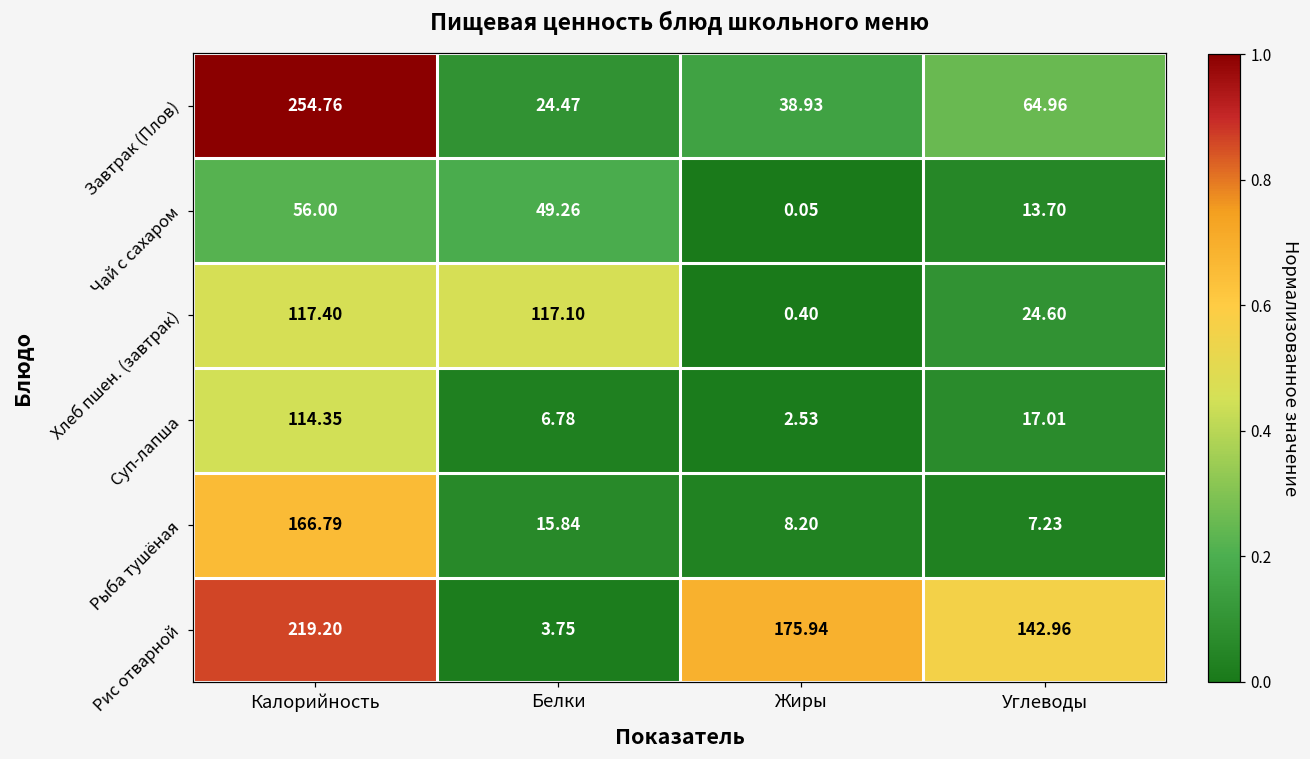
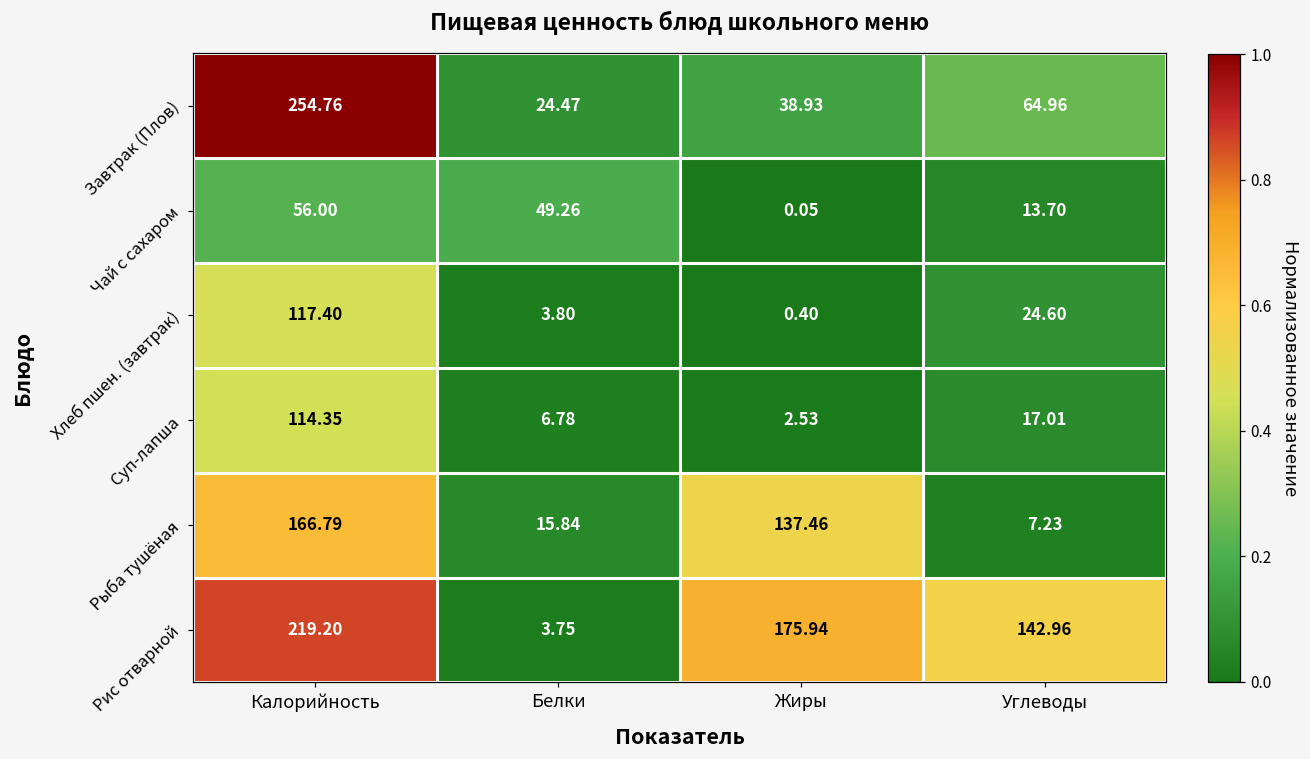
Хлеб пшен. (завтрак), Белки: 117.10 -> 3.80
Рыба тушёная, Жиры: 8.20 -> 137.46
